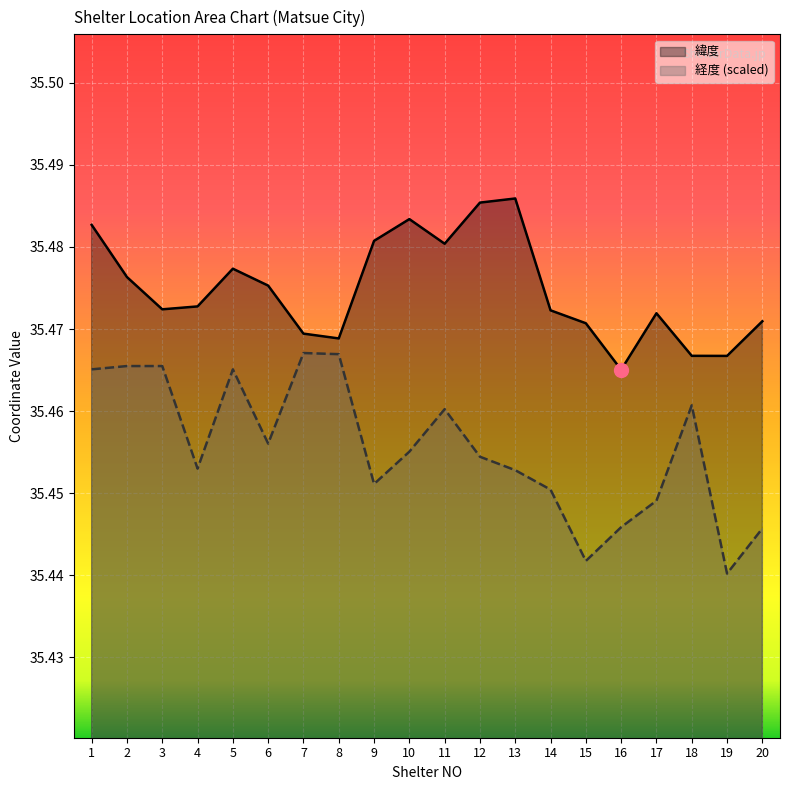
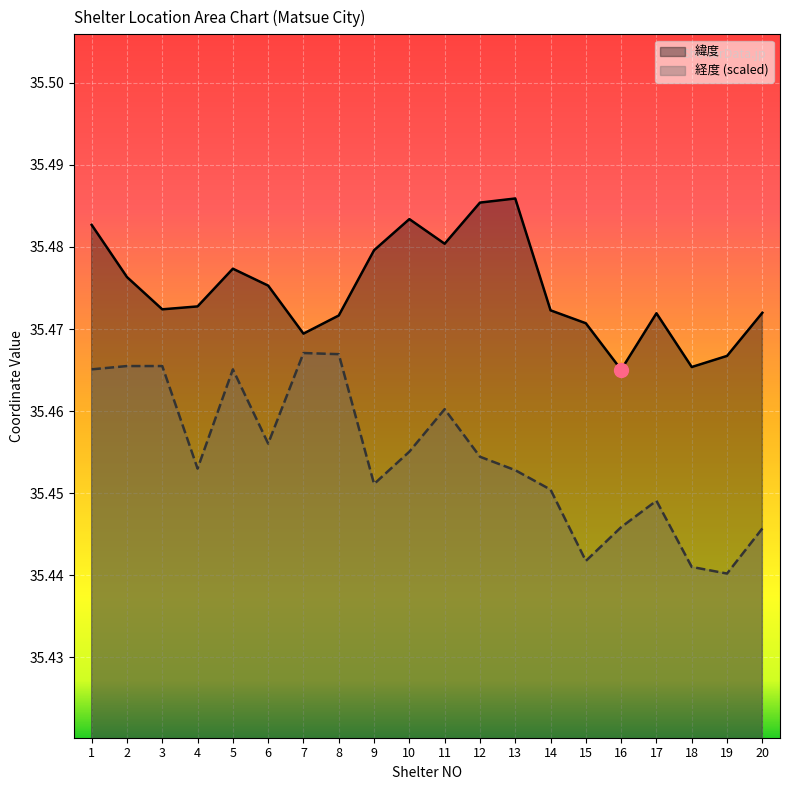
緯度, 8: 35.469 -> 35.472
緯度, 9: 35.481 -> 35.480
緯度, 18: 35.467 -> 35.465
経度 (scaled), 18: 35.461 -> 35.441
緯度, 20: 35.471 -> 35.472
